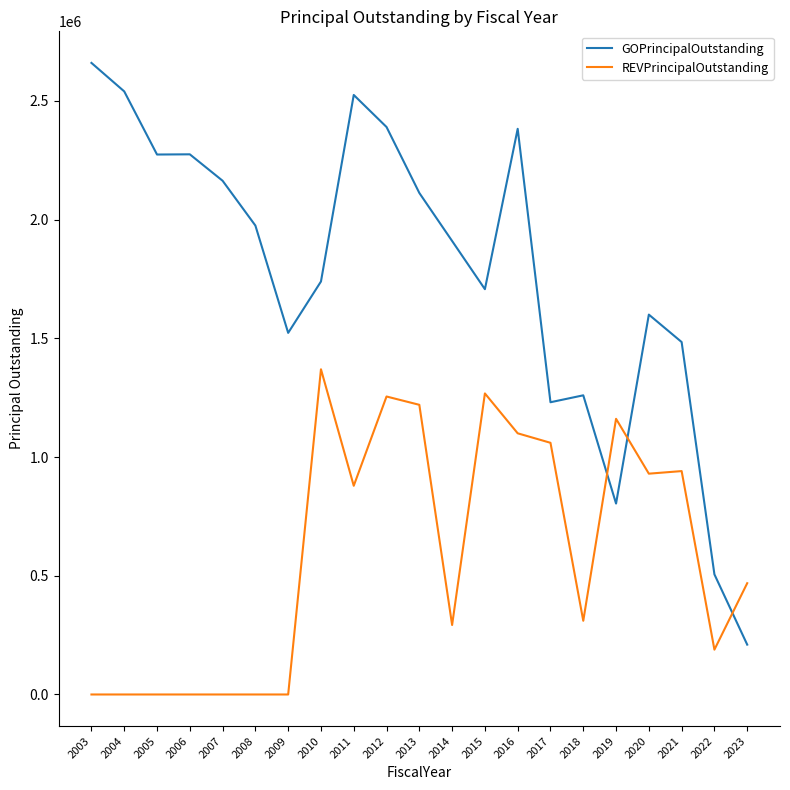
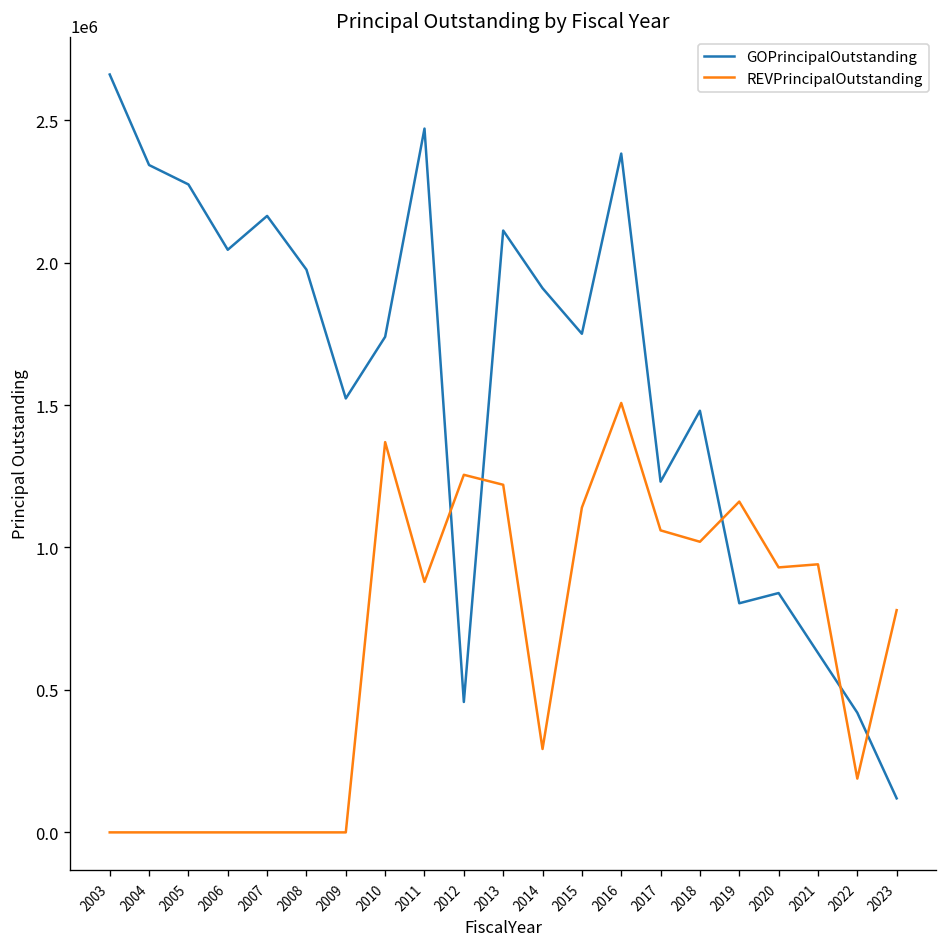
GOPrincipalOutstanding, 2004: 2540000 -> 2340000
GOPrincipalOutstanding, 2006: 2280000 -> 2040000
GOPrincipalOutstanding, 2011: 2530000 -> 2470000
GOPrincipalOutstanding, 2012: 2390000 -> 460000
GOPrincipalOutstanding, 2015: 1710000 -> 1750000
REVPrincipalOutstanding, 2015: 1270000 -> 1140000
REVPrincipalOutstanding, 2016: 1100000 -> 1510000
GOPrincipalOutstanding, 2018: 1260000 -> 1480000
REVPrincipalOutstanding, 2018: 310000 -> 1020000
GOPrincipalOutstanding, 2020: 1600000 -> 840000
GOPrincipalOutstanding, 2021: 1480000 -> 630000
GOPrincipalOutstanding, 2022: 510000 -> 420000
GOPrincipalOutstanding, 2023: 210000 -> 120000
REVPrincipalOutstanding, 2023: 470000 -> 780000
